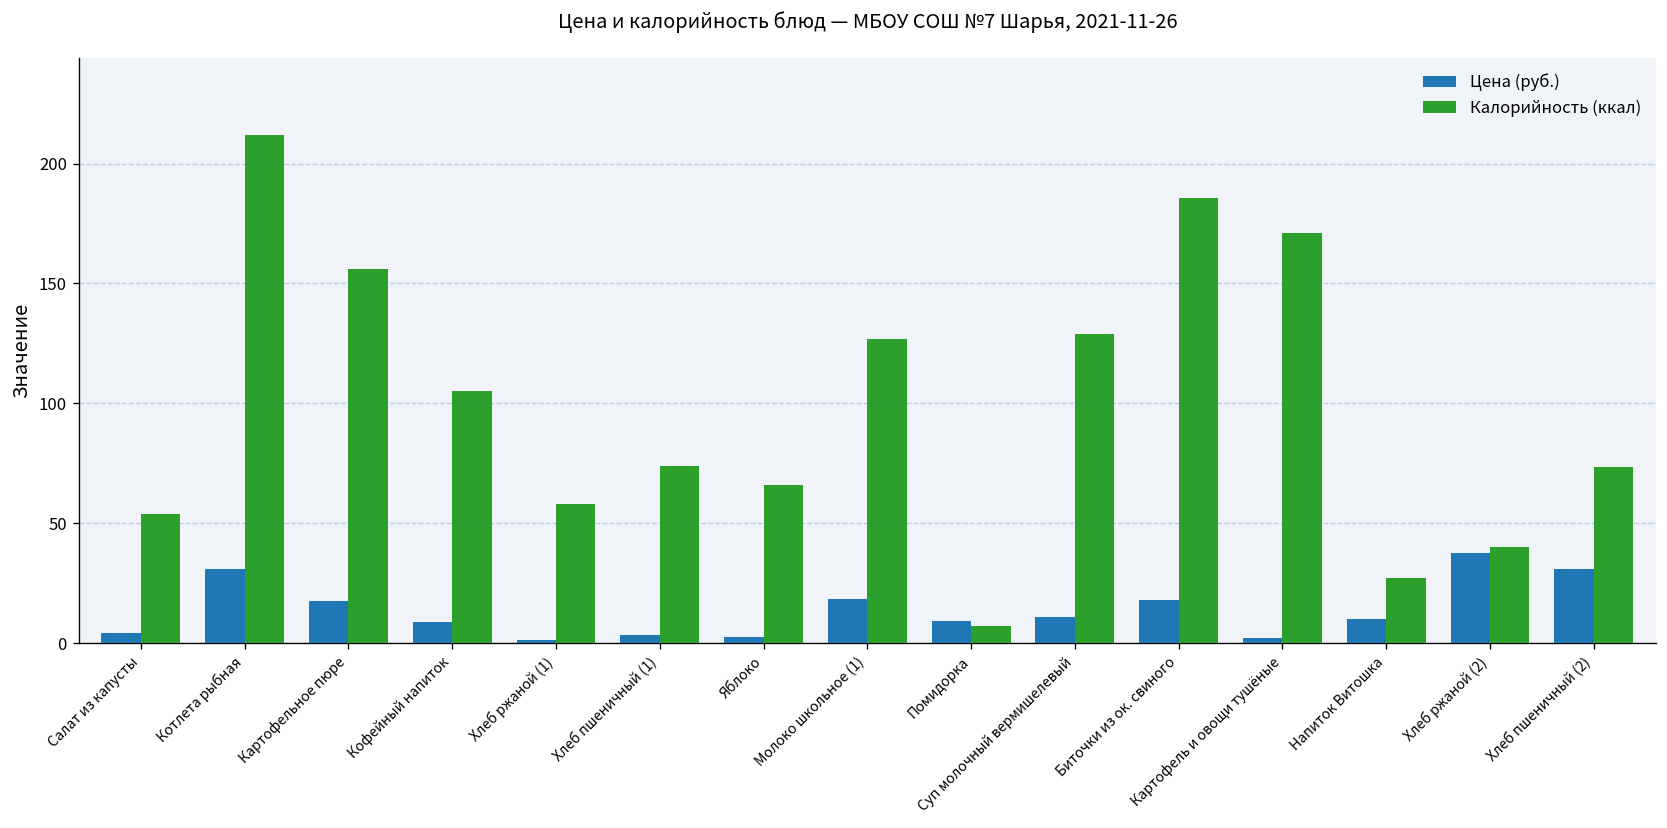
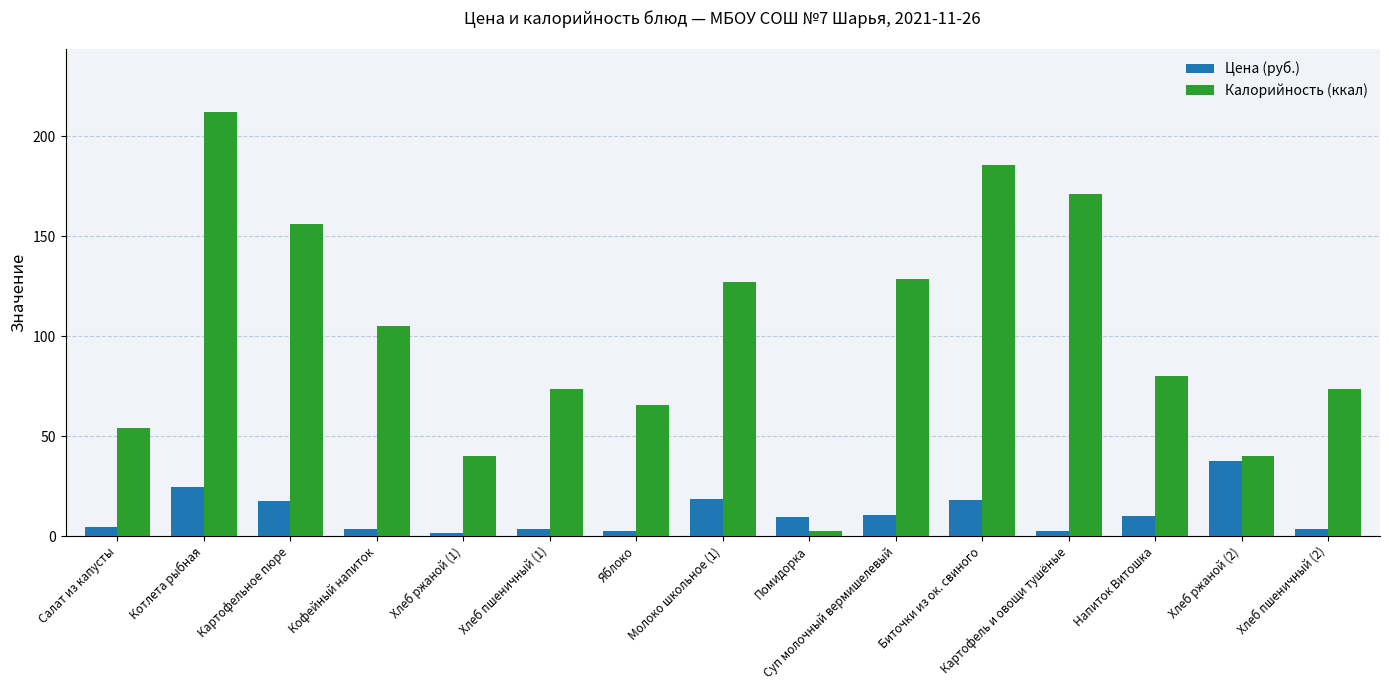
Цена (руб.), Котлета рыбная: 31 -> 25
Цена (руб.), Кофейный напиток: 9 -> 3
Калорийность (ккал), Хлеб ржаной (1): 58 -> 40
Калорийность (ккал), Помидорка: 7 -> 3
Калорийность (ккал), Напиток Витошка: 27 -> 80
Цена (руб.), Хлеб пшеничный (2): 31 -> 3
